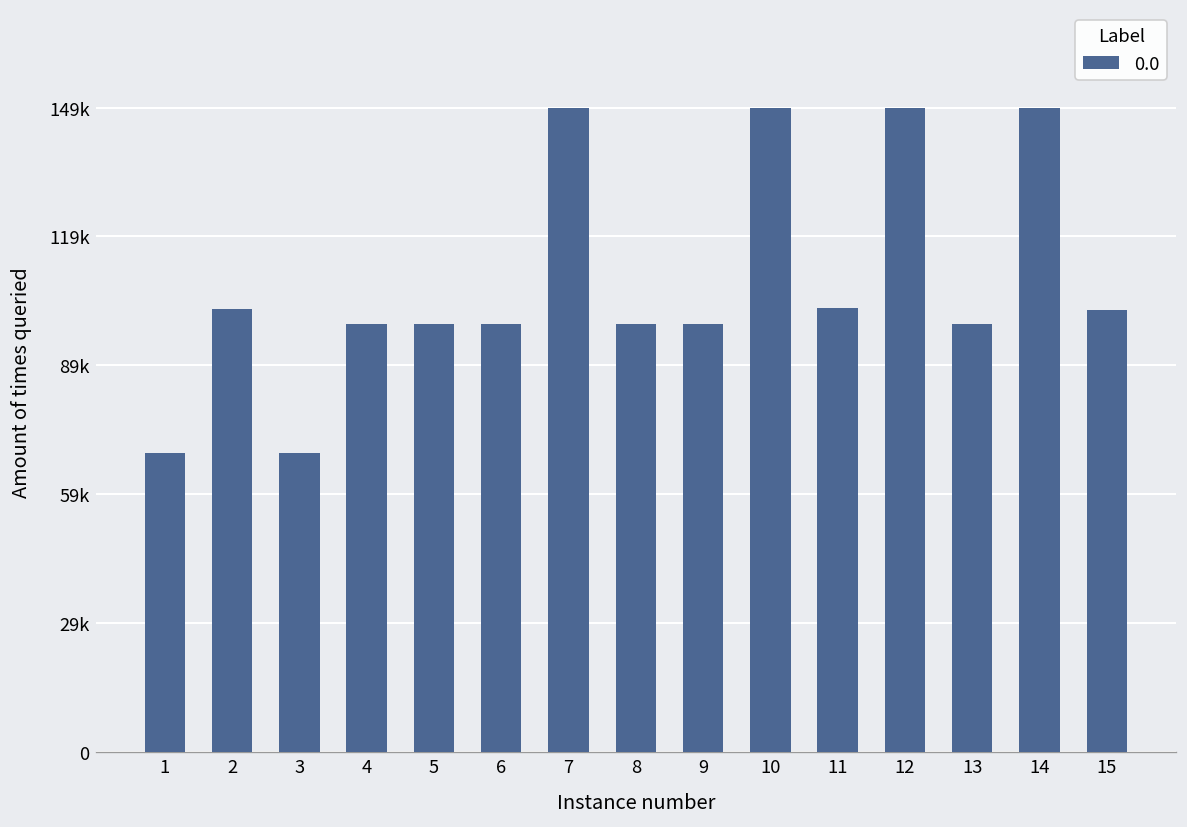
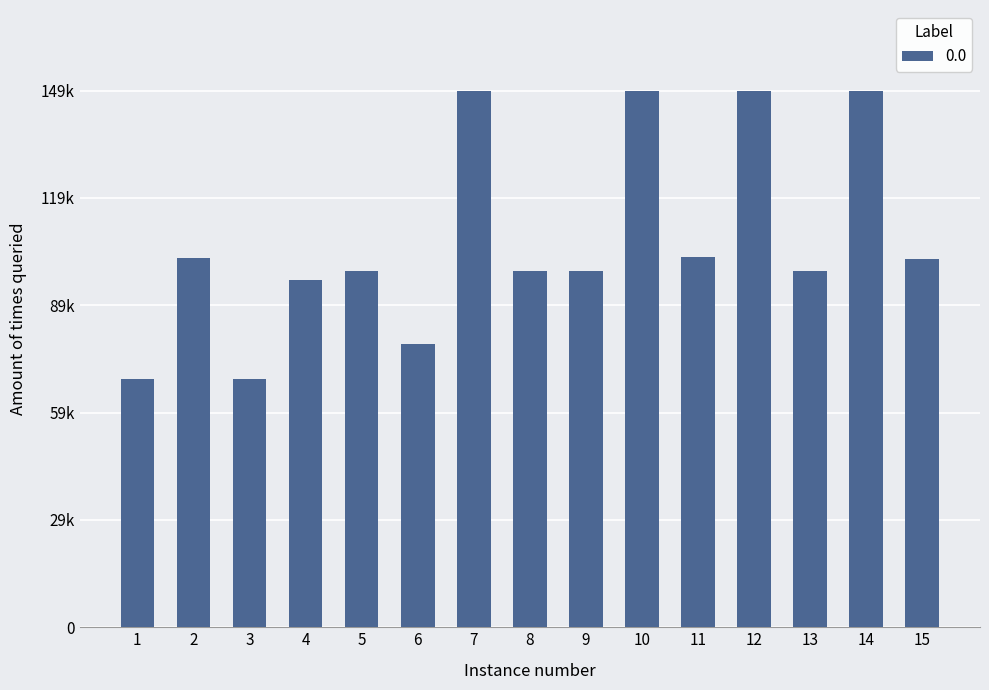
4: 99000 -> 96000
6: 99000 -> 79000
